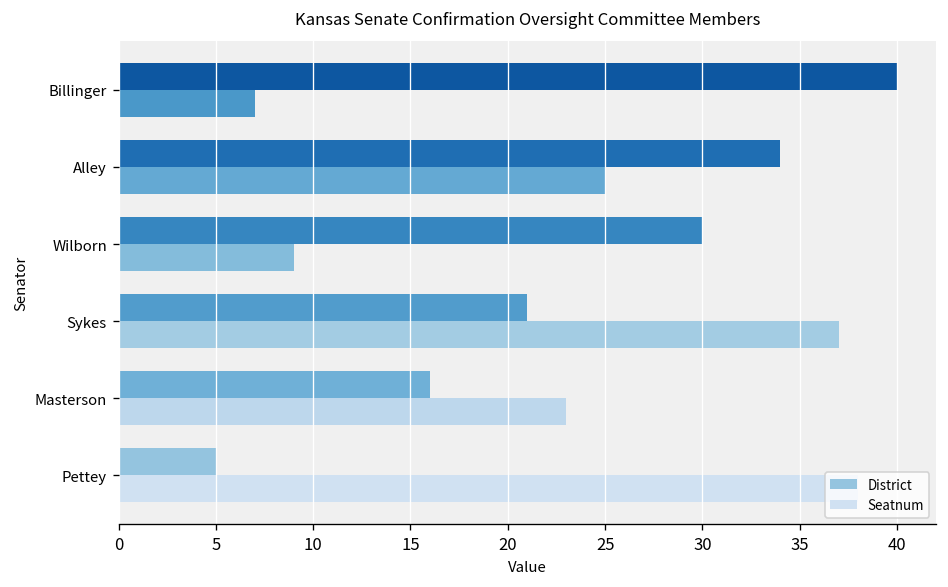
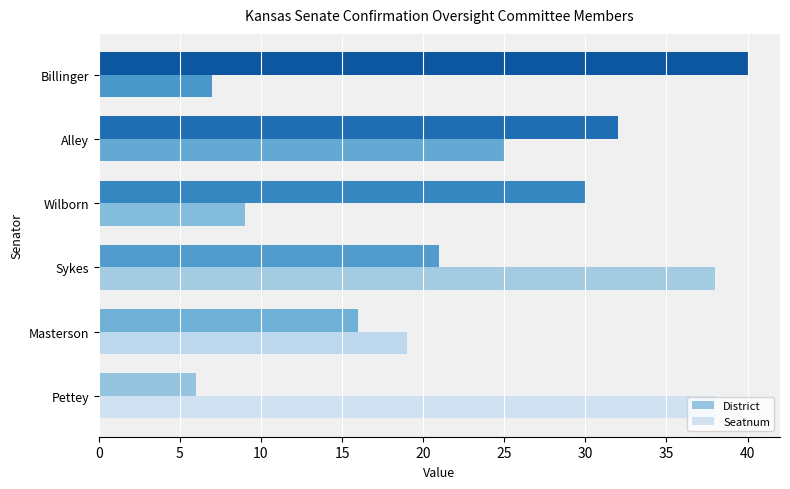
District, Alley: 34 -> 32
Seatnum, Sykes: 37 -> 38
Seatnum, Masterson: 23 -> 19
District, Pettey: 5 -> 6
